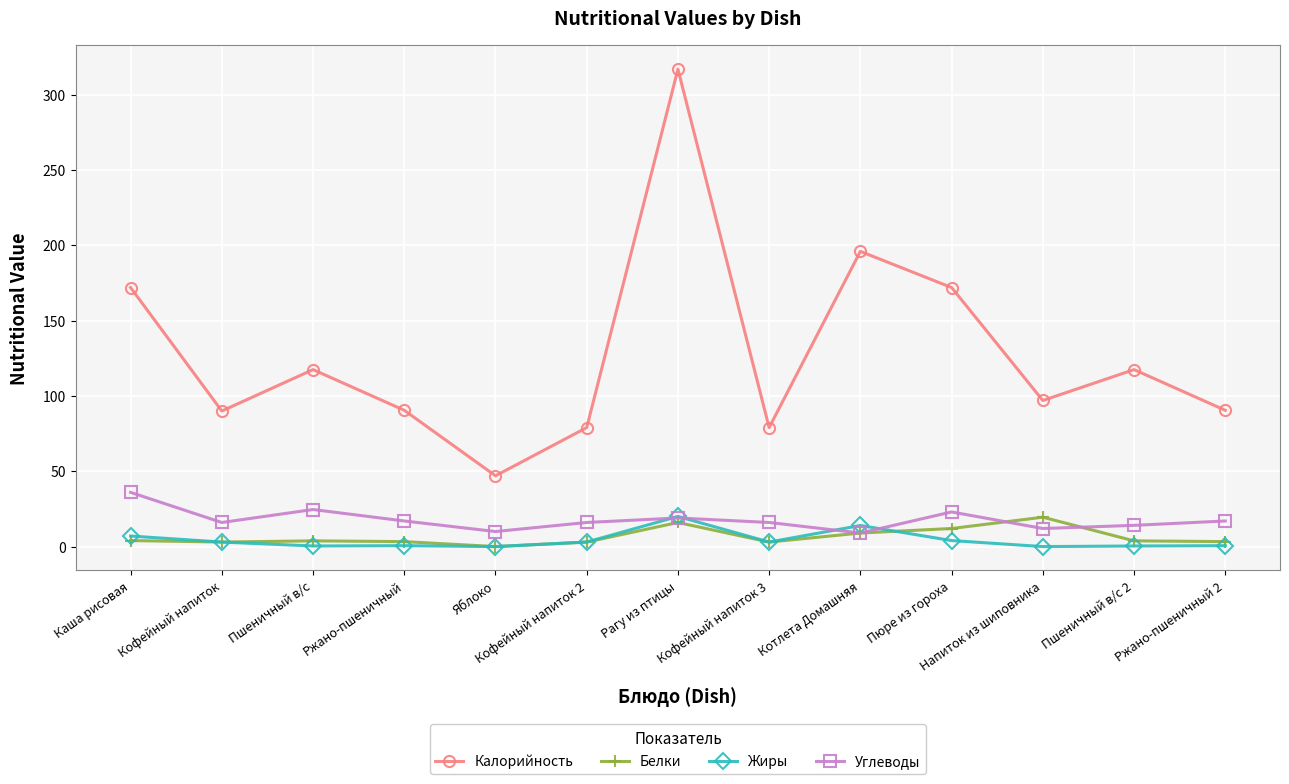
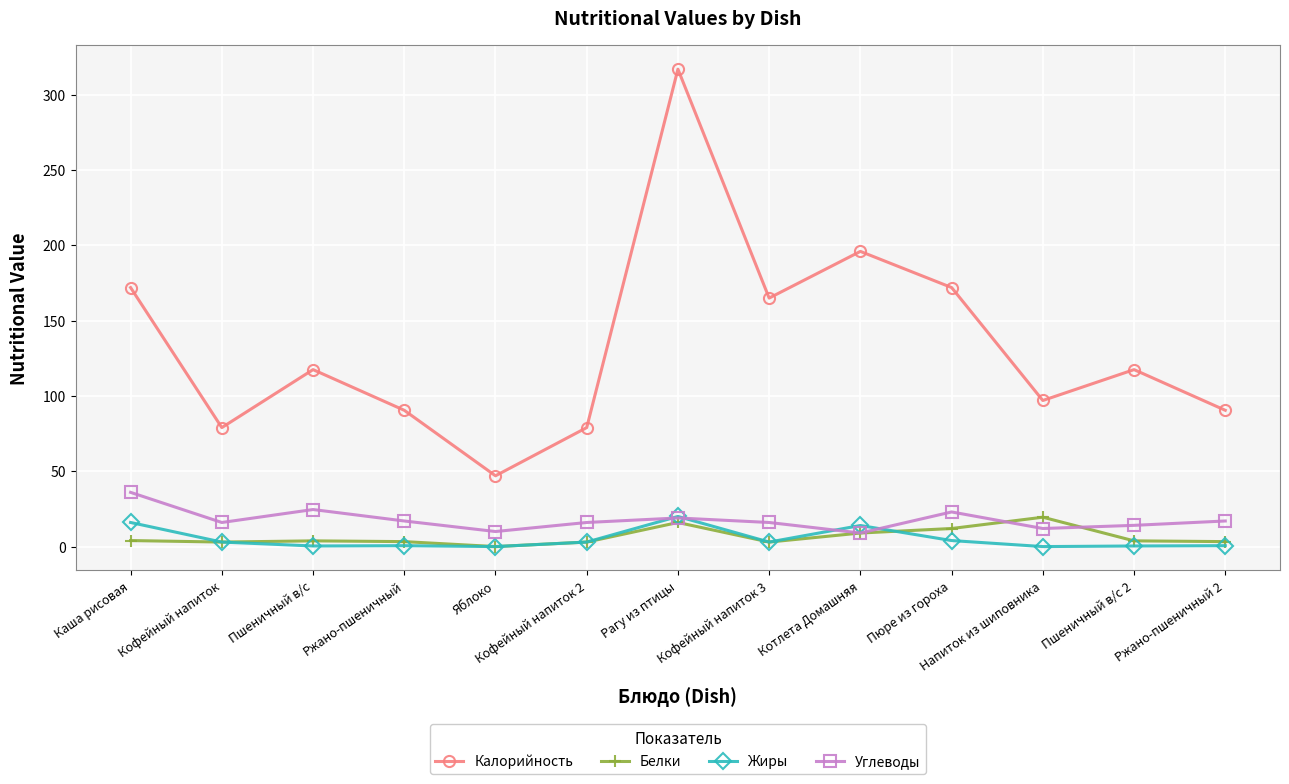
Жиры, Каша рисовая: 7 -> 16
Калорийность, Кофейный напиток: 90 -> 79
Калорийность, Кофейный напиток 3: 79 -> 165
